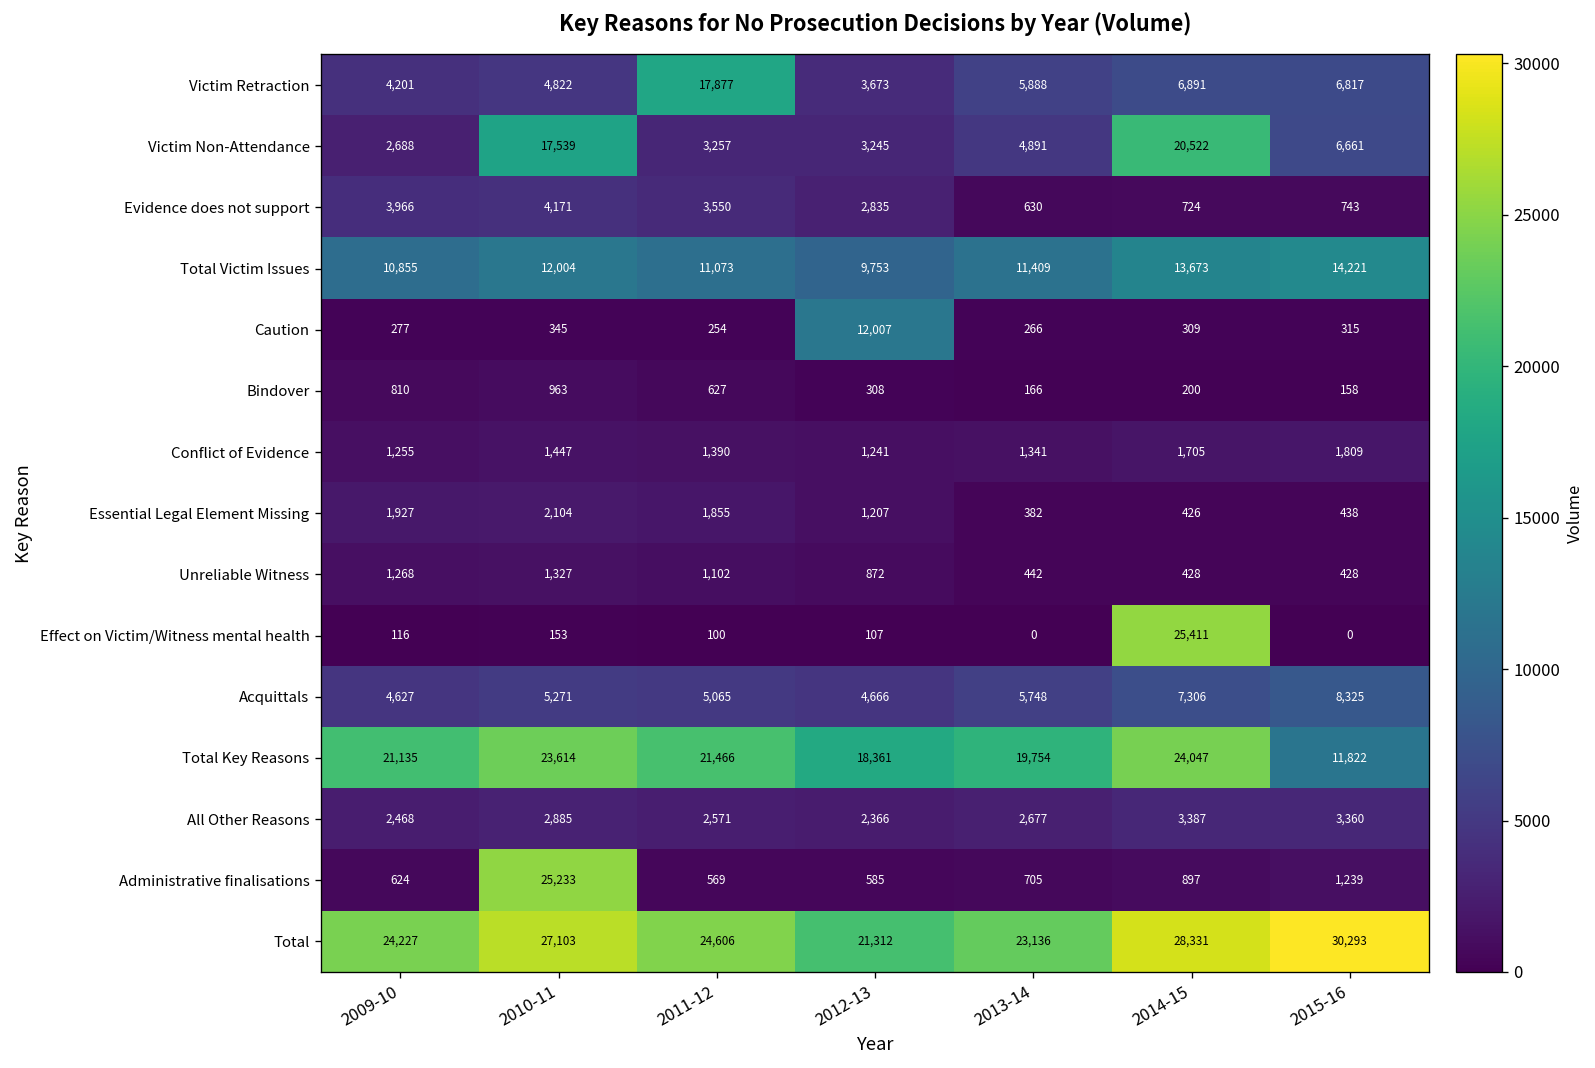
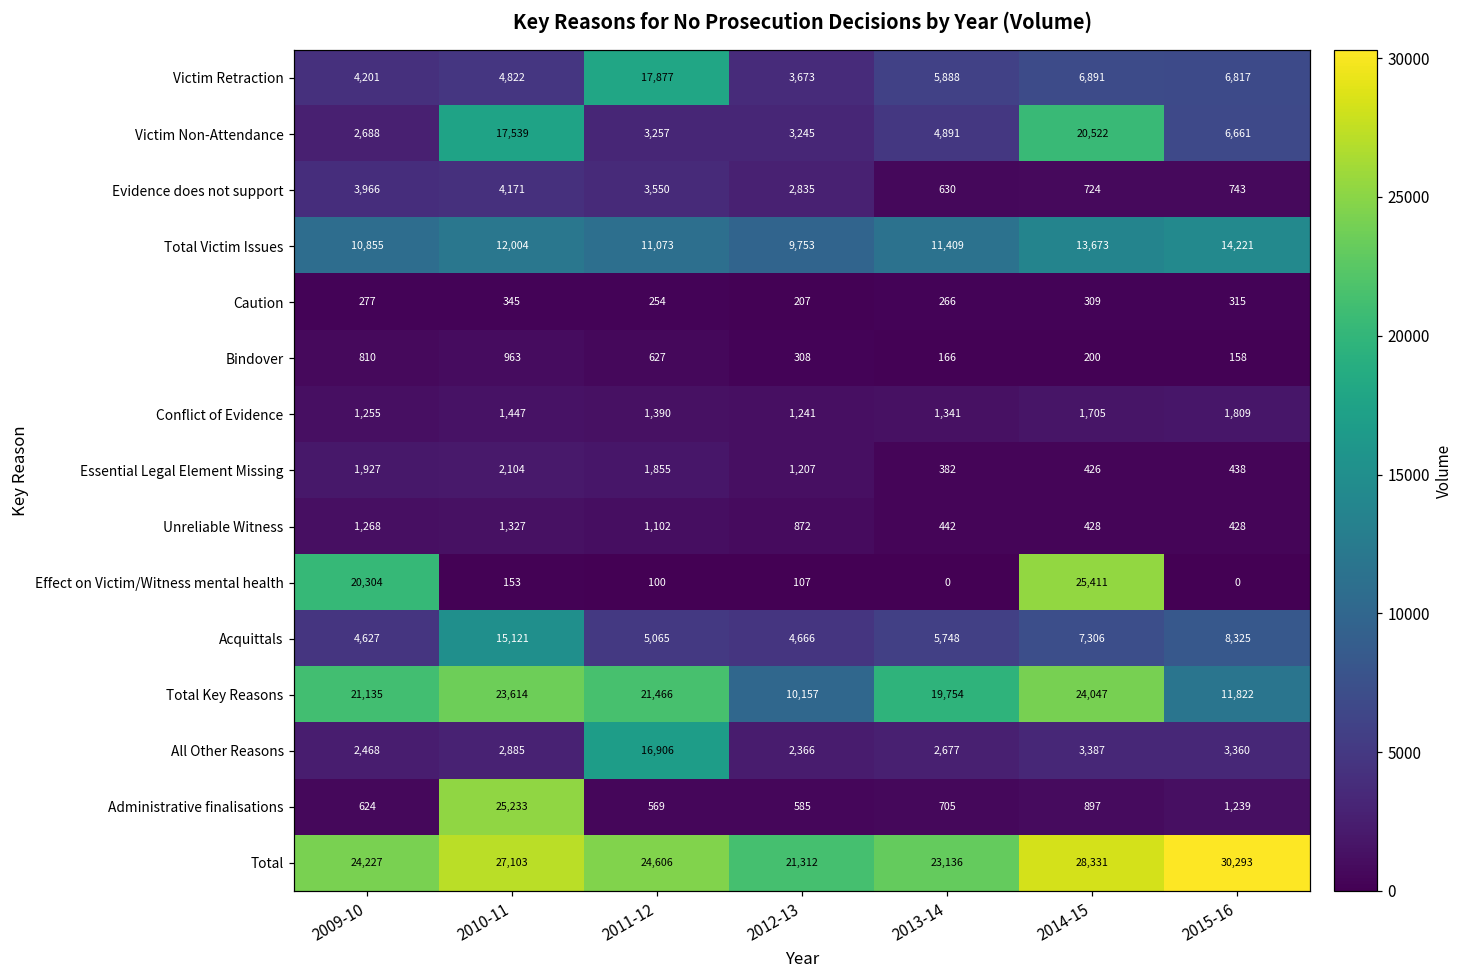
Caution, 2012-13: 12,007 -> 207
Effect on Victim/Witness mental health, 2009-10: 116 -> 20,304
Acquittals, 2010-11: 5,271 -> 15,121
Total Key Reasons, 2012-13: 18,361 -> 10,157
All Other Reasons, 2011-12: 2,571 -> 16,906
